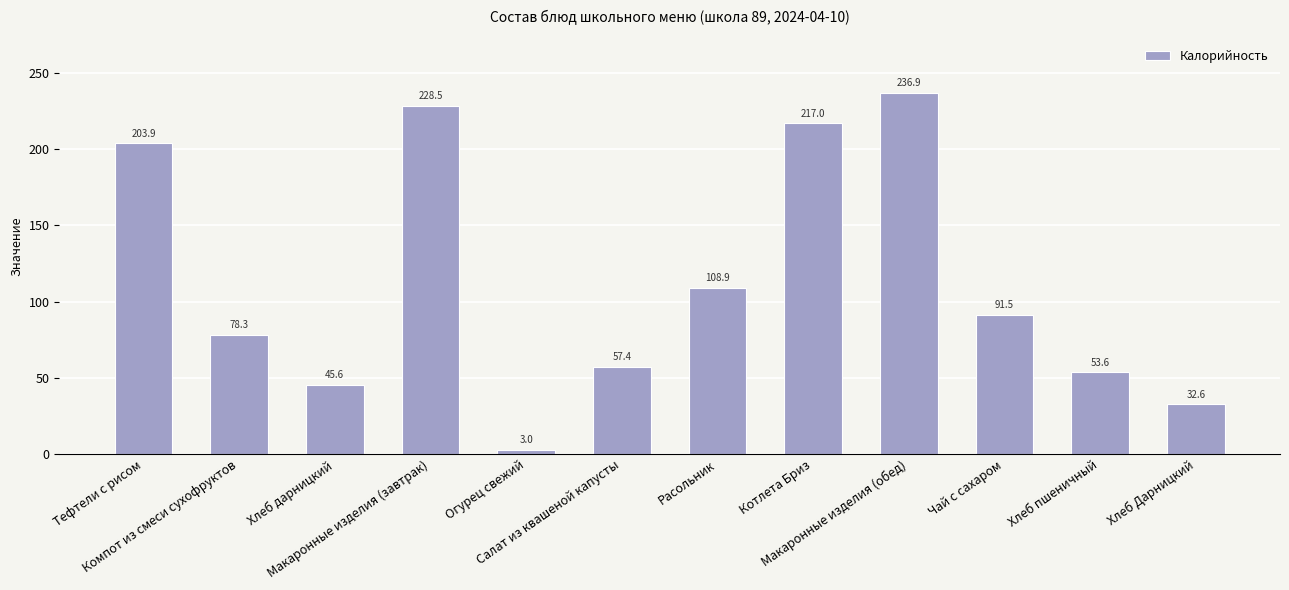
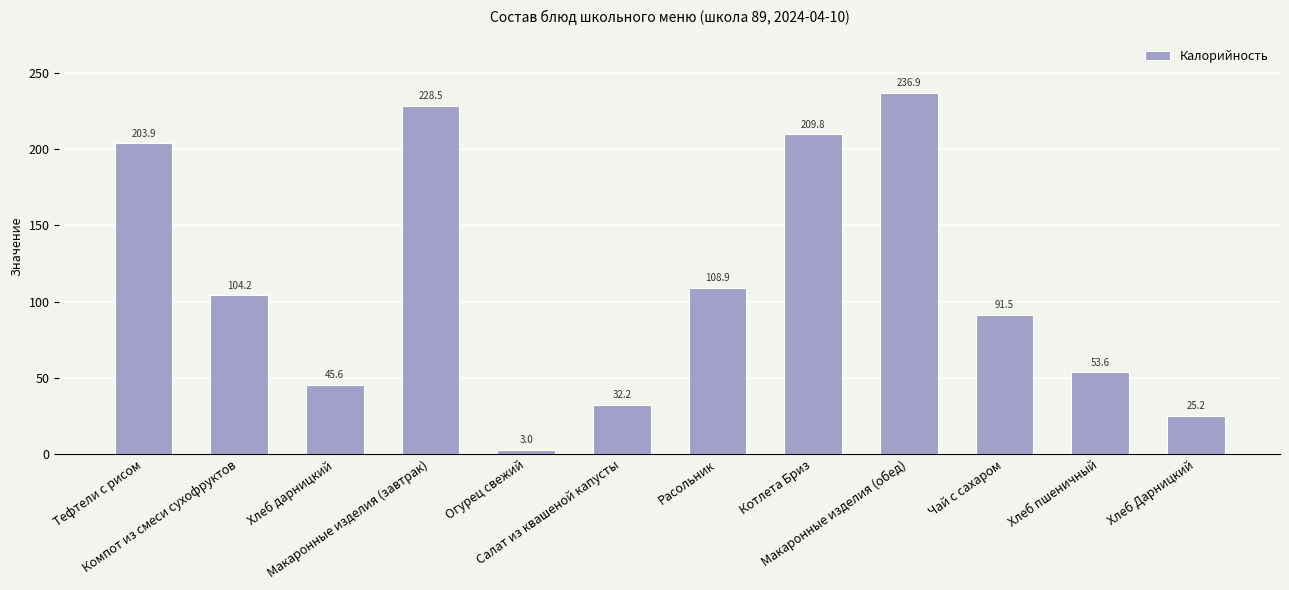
Компот из смеси сухофруктов: 78.3 -> 104.2
Салат из квашеной капусты: 57.4 -> 32.2
Котлета Бриз: 217.0 -> 209.8
Хлеб Дарницкий: 32.6 -> 25.2
